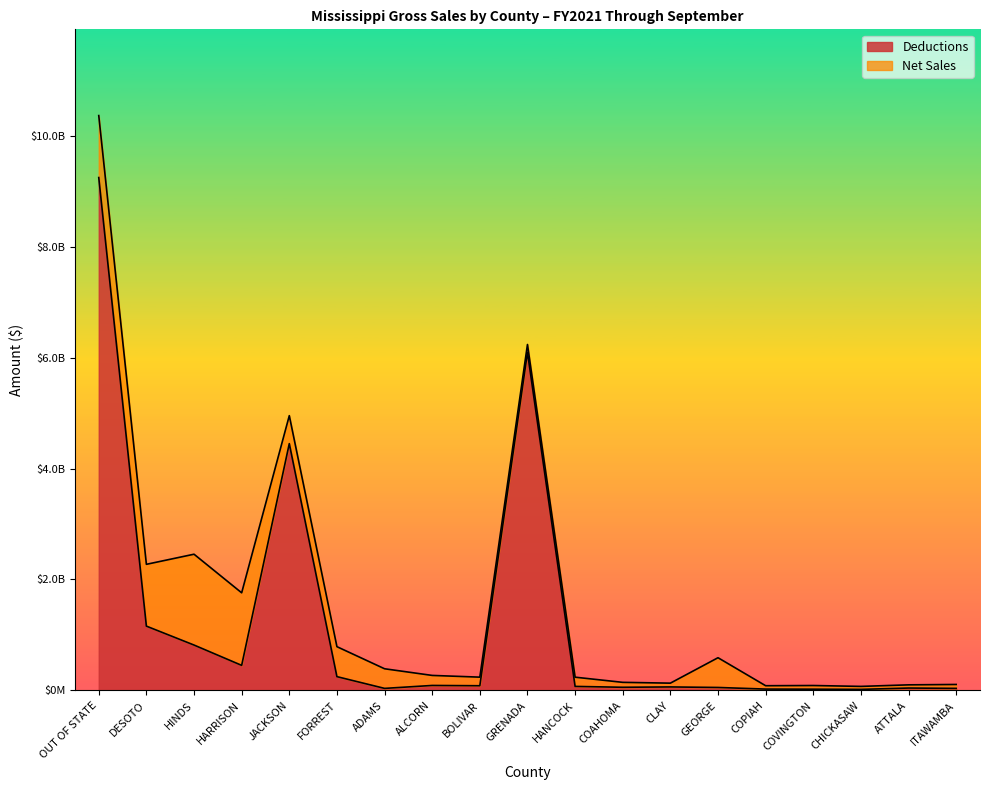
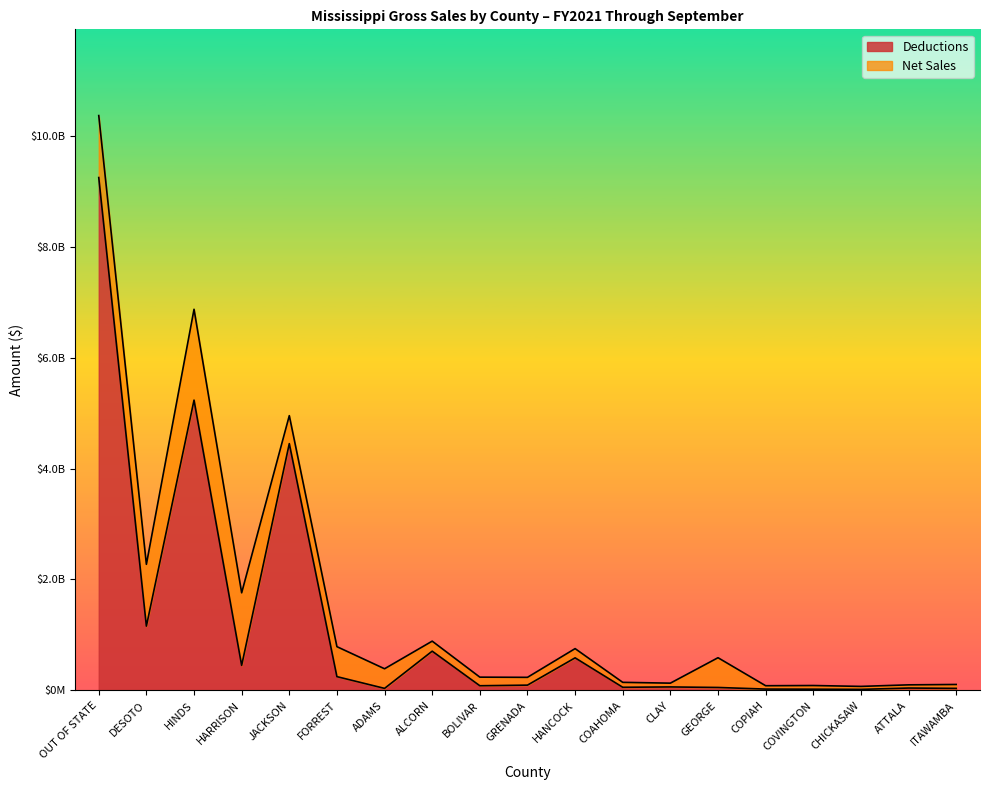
Deductions, HINDS: $800000000 -> $5200000000
Deductions, ALCORN: $100000000 -> $700000000
Deductions, GRENADA: $6100000000 -> $100000000
Deductions, HANCOCK: $100000000 -> $600000000
